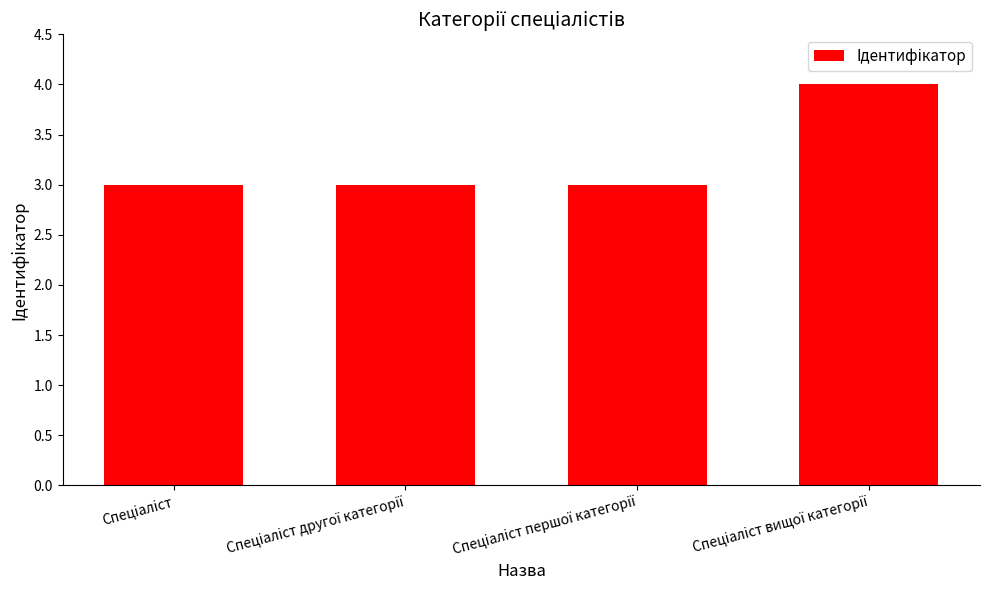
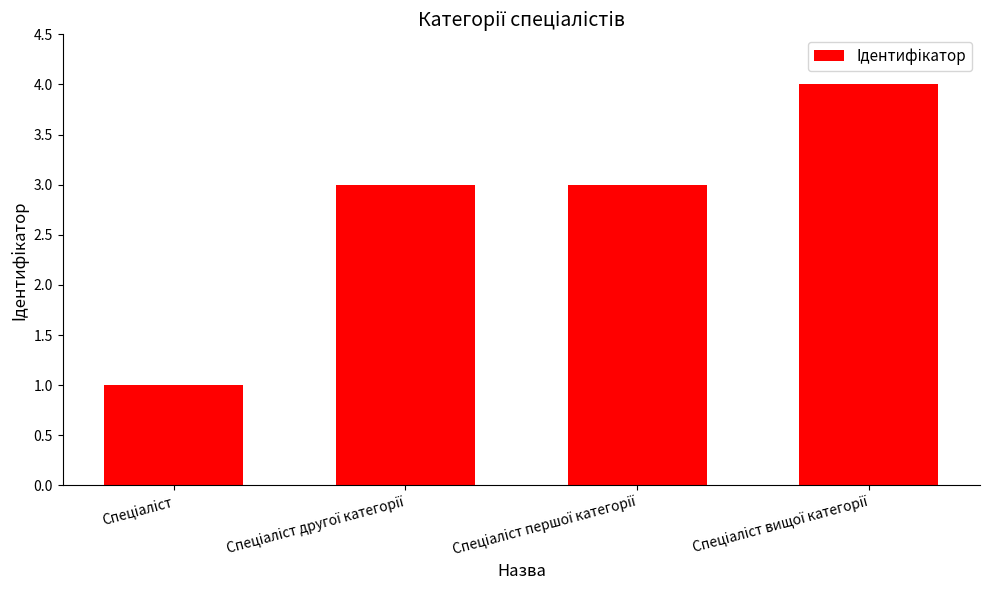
Спеціаліст: 3 -> 1
